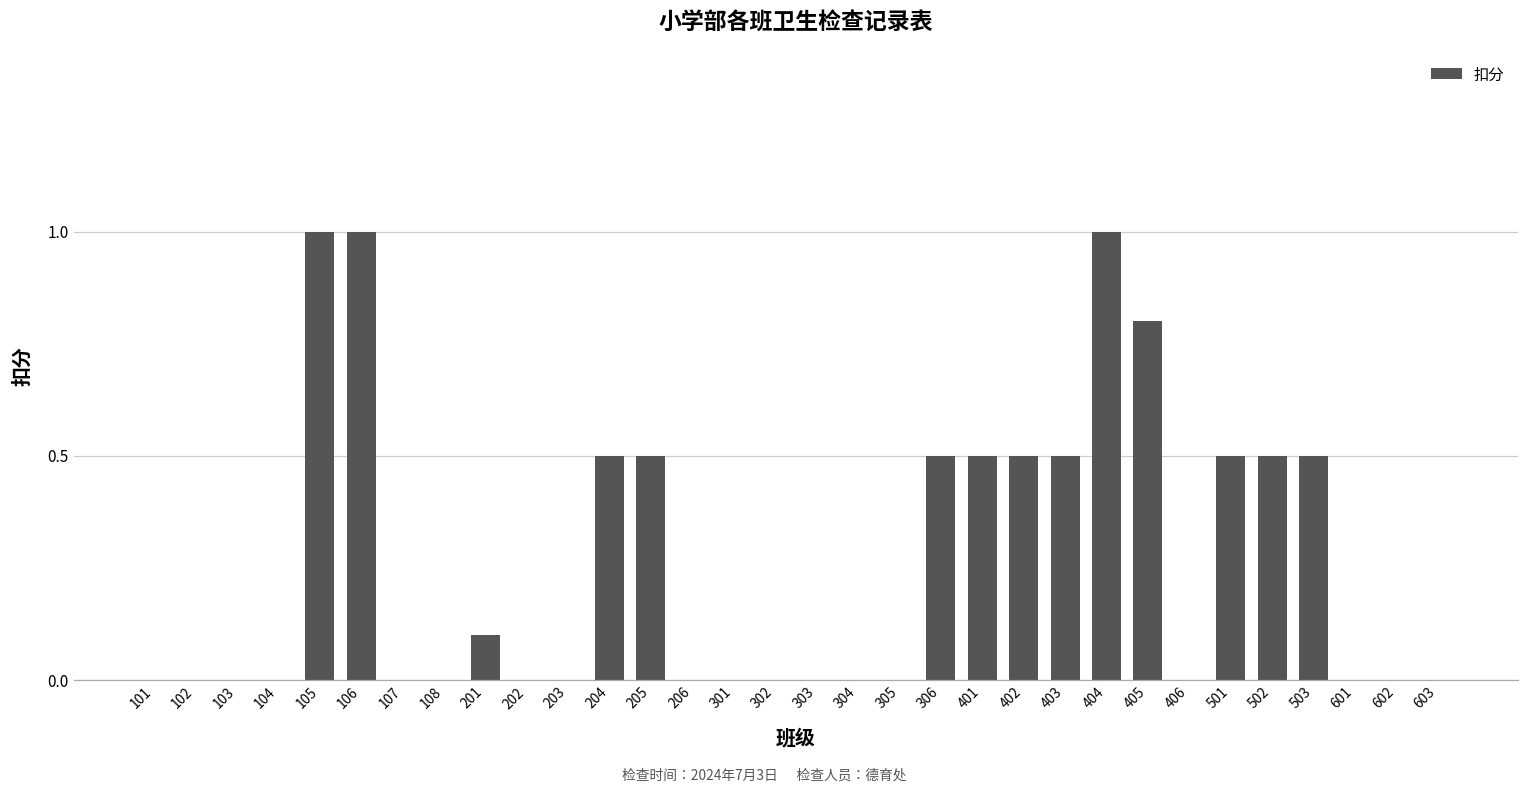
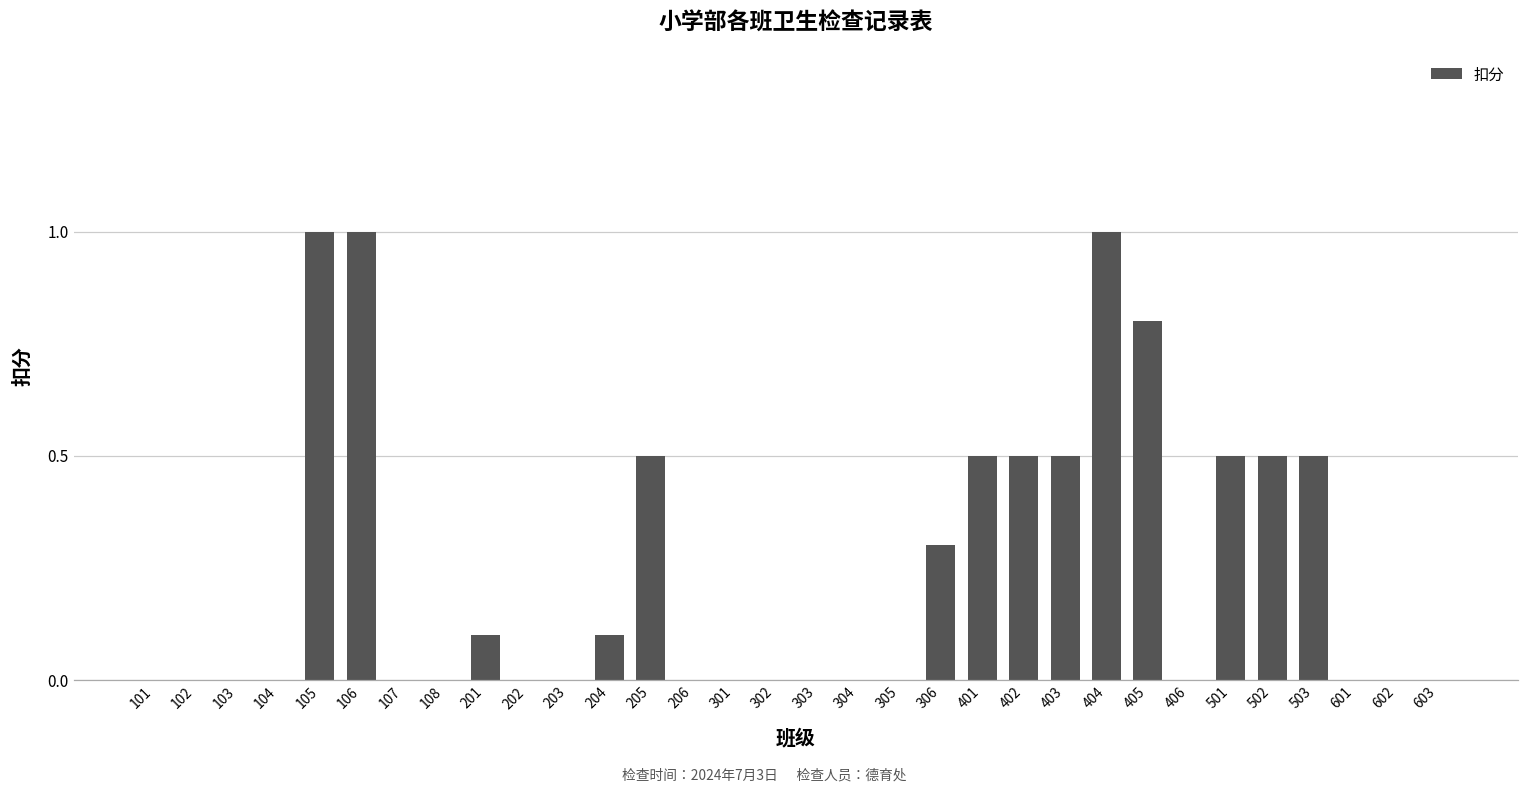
204: 0.50 -> 0.10
306: 0.50 -> 0.30
